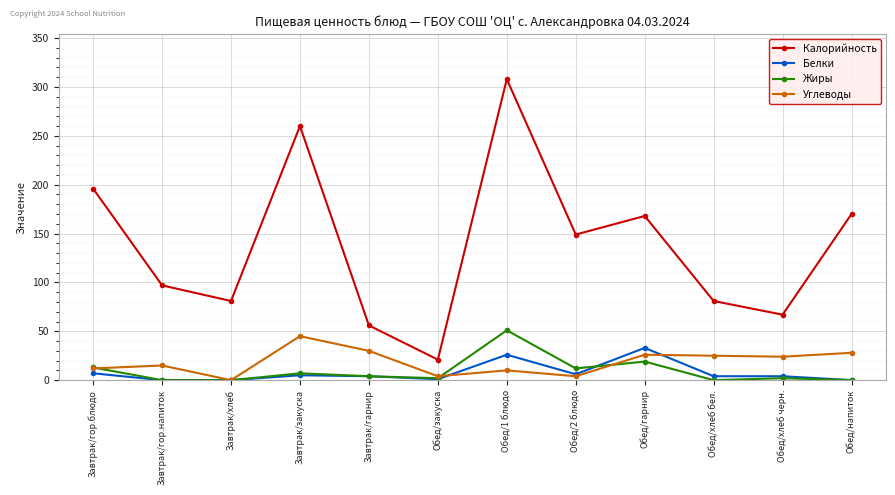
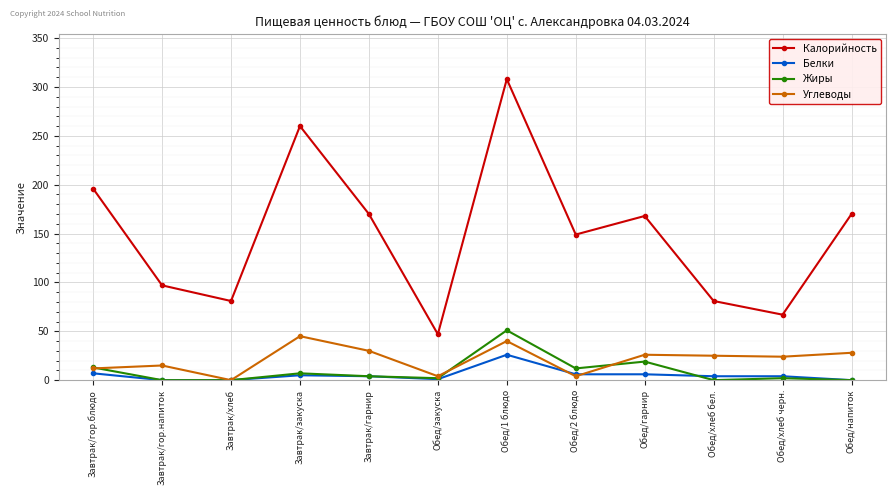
Калорийность, Завтрак/гарнир: 60 -> 170
Калорийность, Обед/закуска: 20 -> 50
Углеводы, Обед/1 блюдо: 10 -> 40
Белки, Обед/гарнир: 30 -> 10
